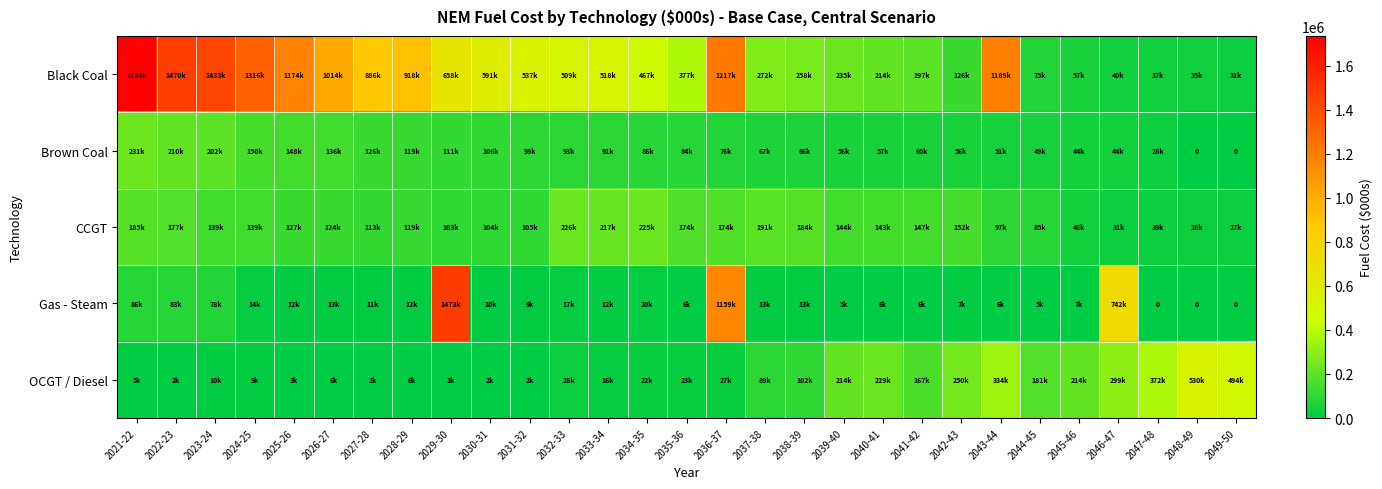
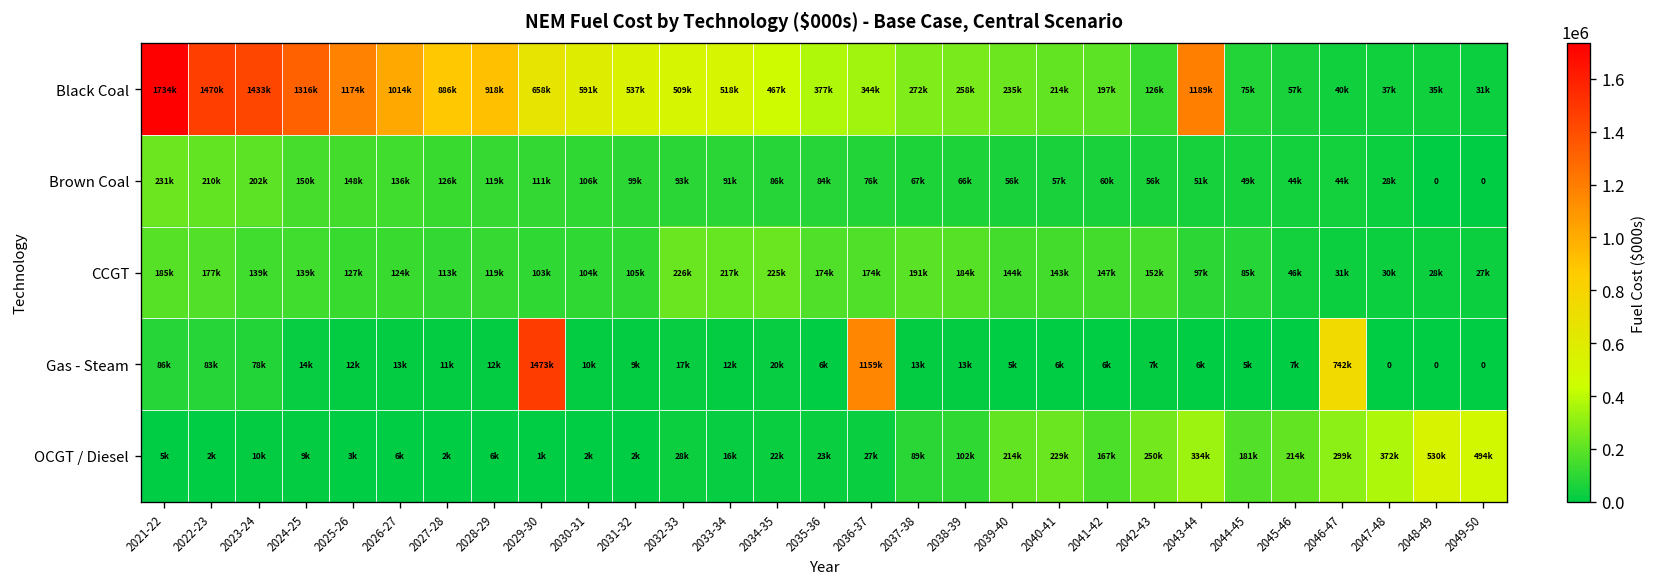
Black Coal, 2036-37: 1217k -> 344k
